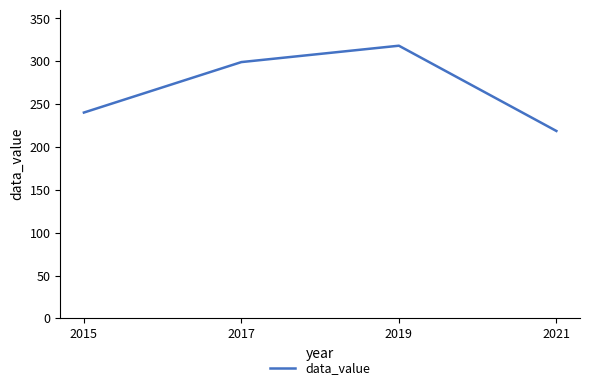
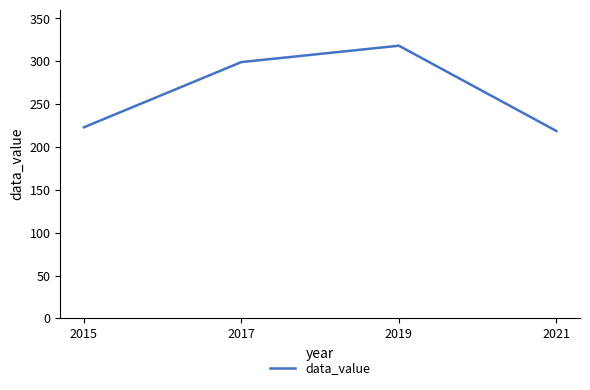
2015: 240 -> 220
